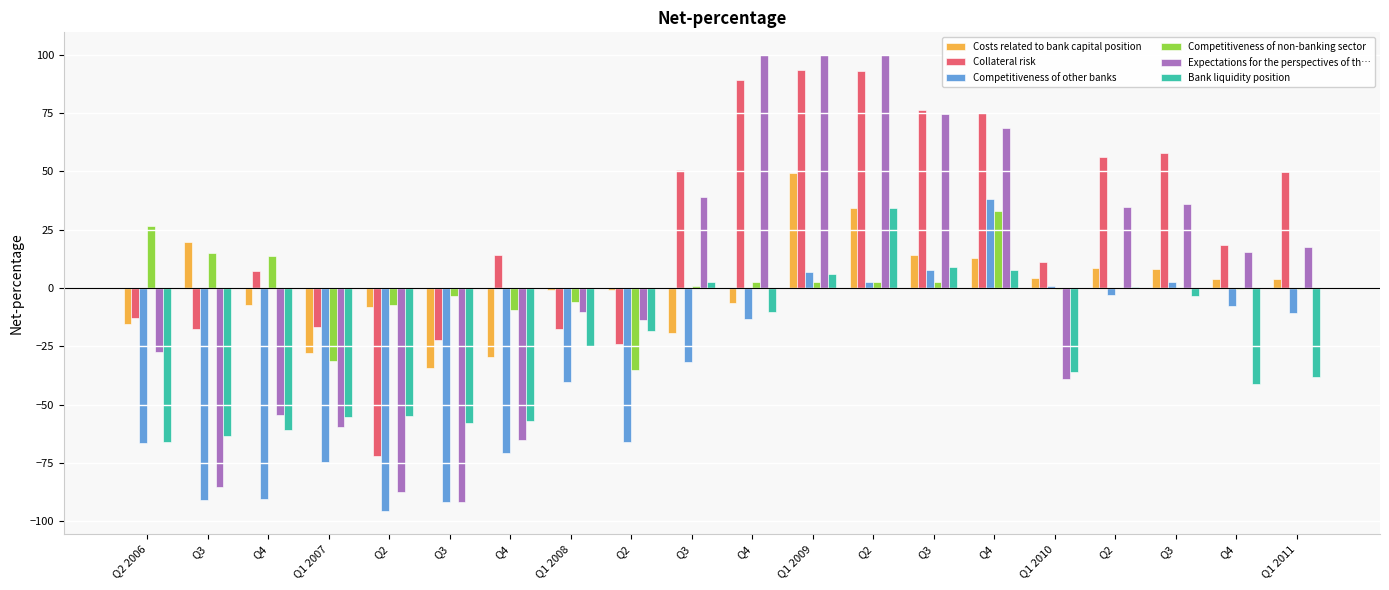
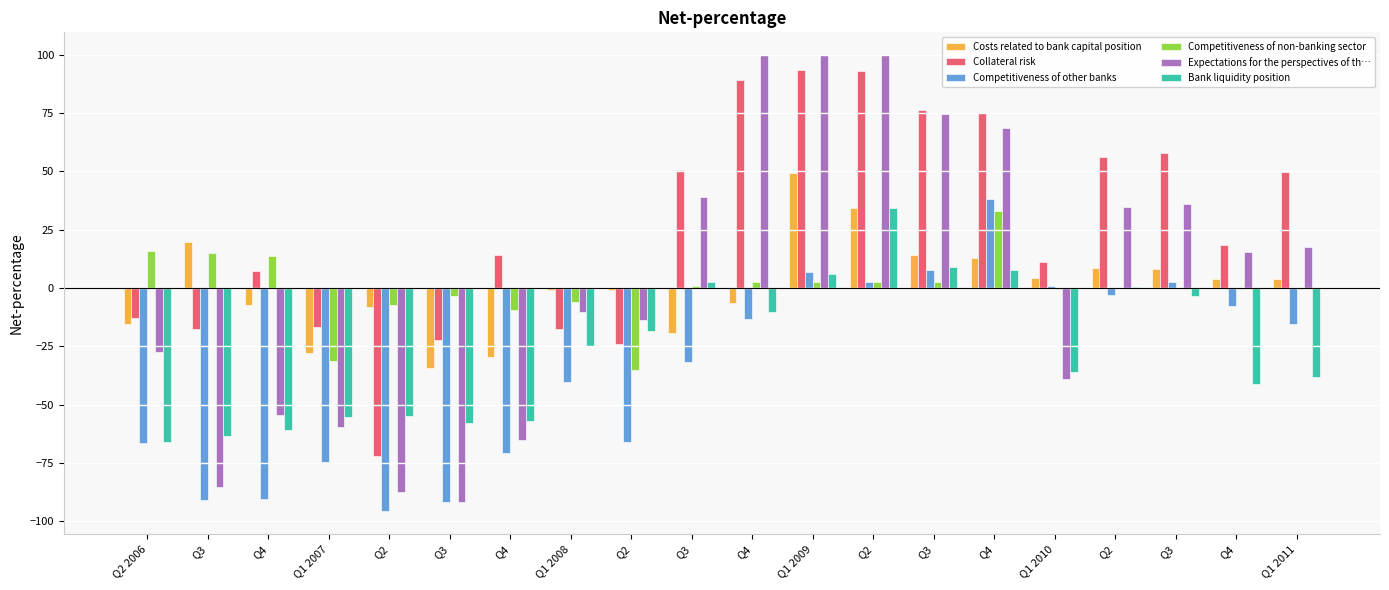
Competitiveness of non-banking sector, Q2 2006: 27 -> 16
Competitiveness of other banks, Q1 2011: -11 -> -15
